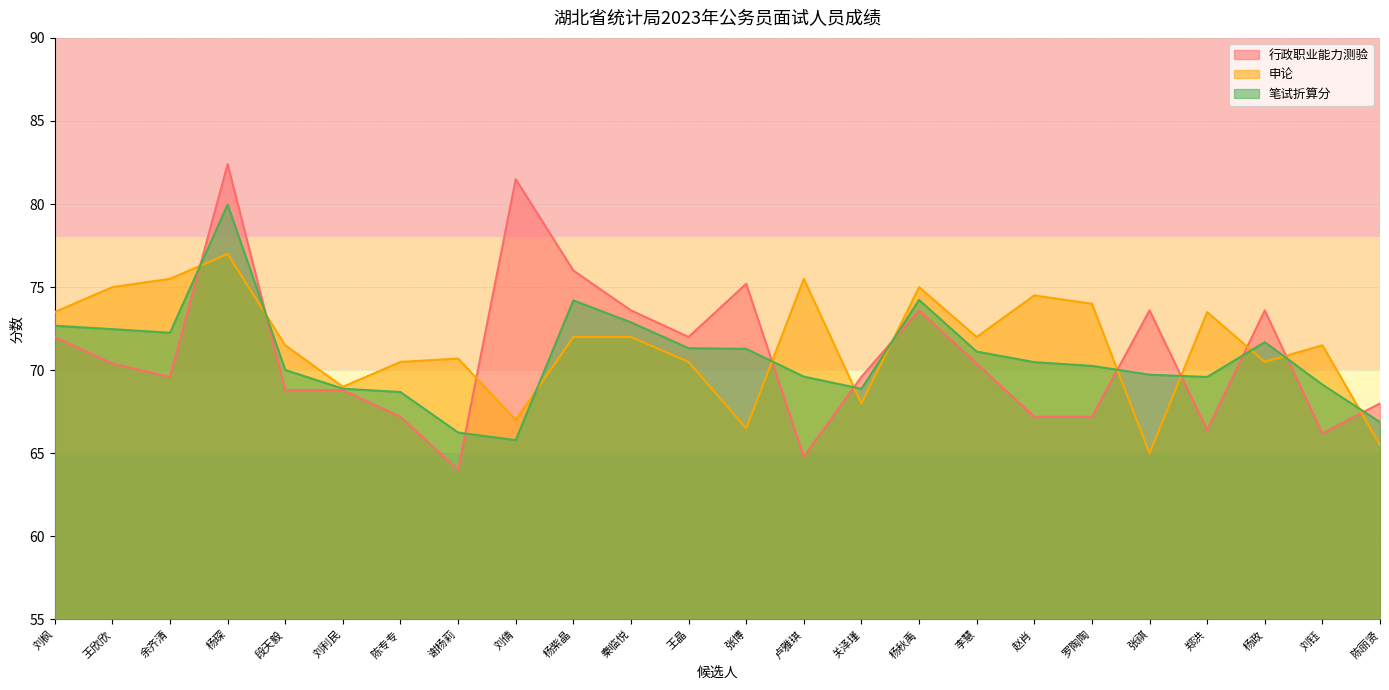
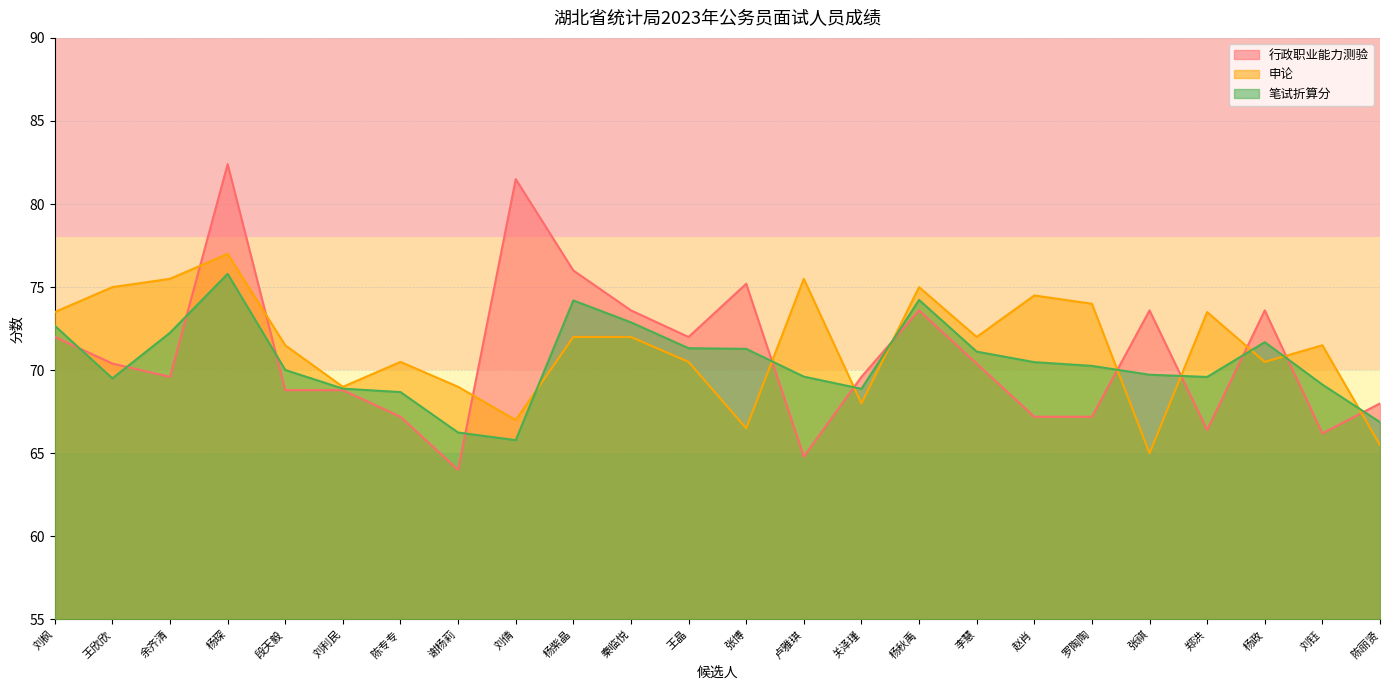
笔试折算分, 王欣欣: 72.5 -> 69.5
笔试折算分, 杨琛: 80.0 -> 75.8
申论, 谢杨莉: 70.7 -> 69.0
